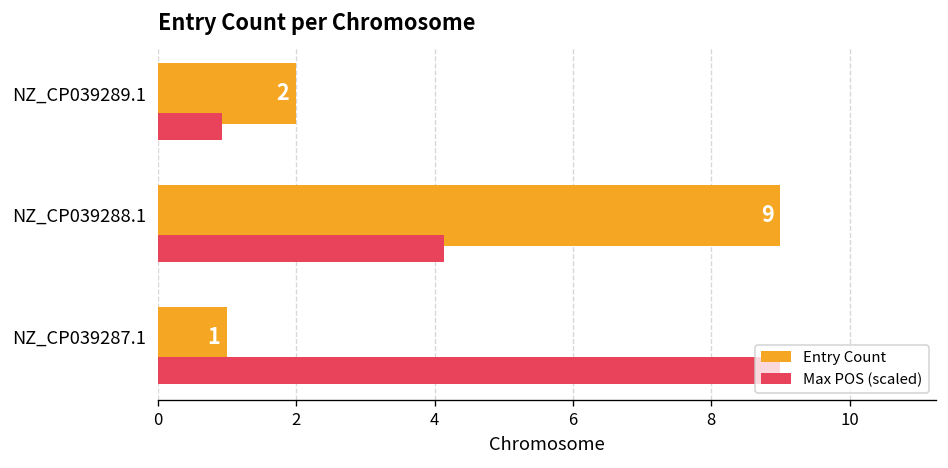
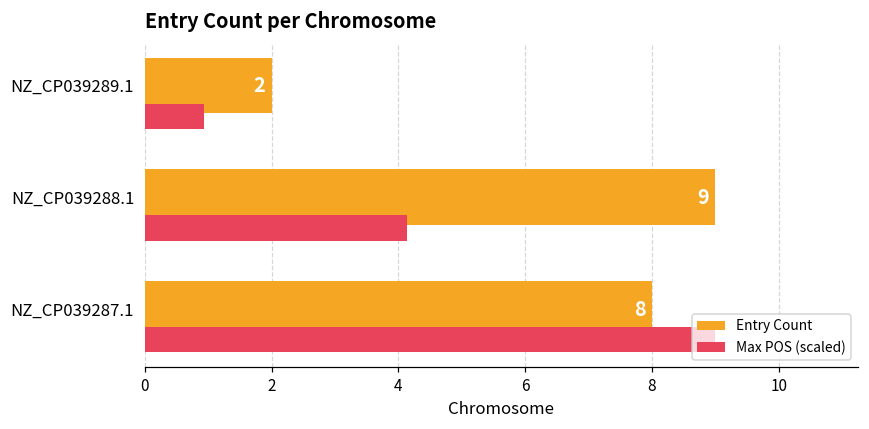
Entry Count, NZ_CP039287.1: 1 -> 8
